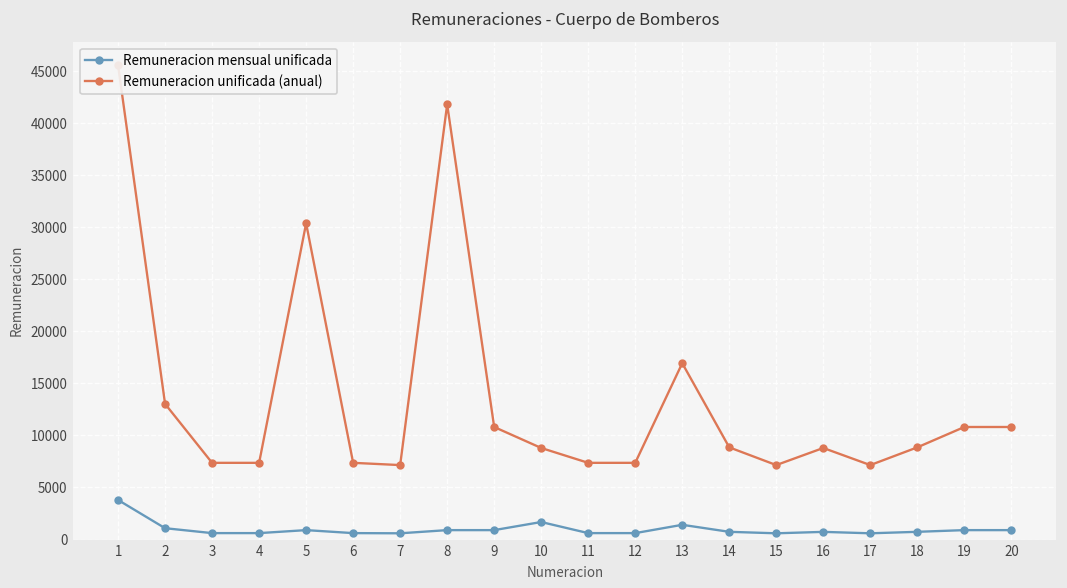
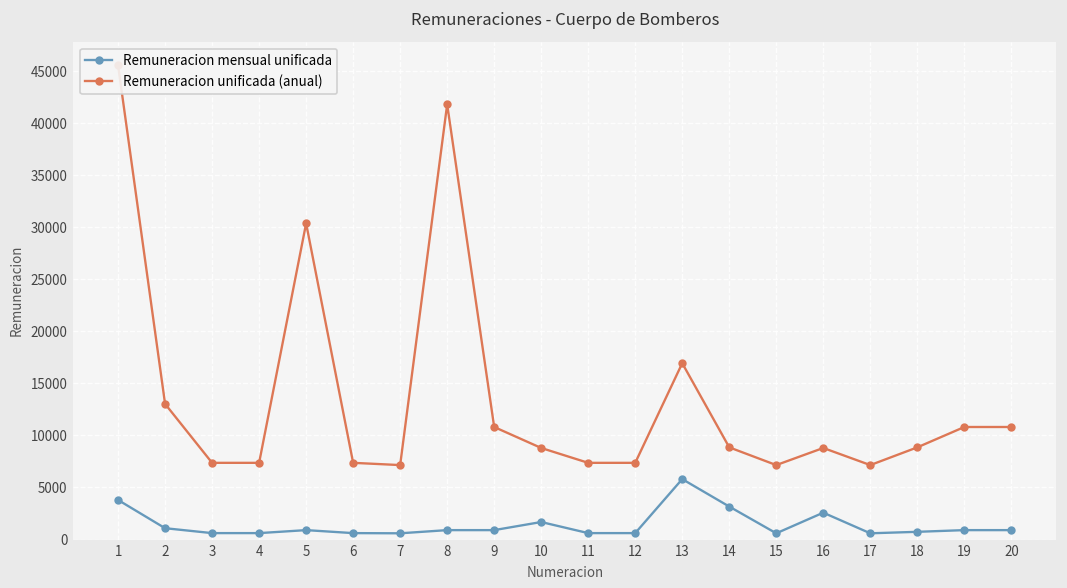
Remuneracion mensual unificada, 13: 1000 -> 6000
Remuneracion mensual unificada, 14: 1000 -> 3000
Remuneracion mensual unificada, 16: 1000 -> 3000
